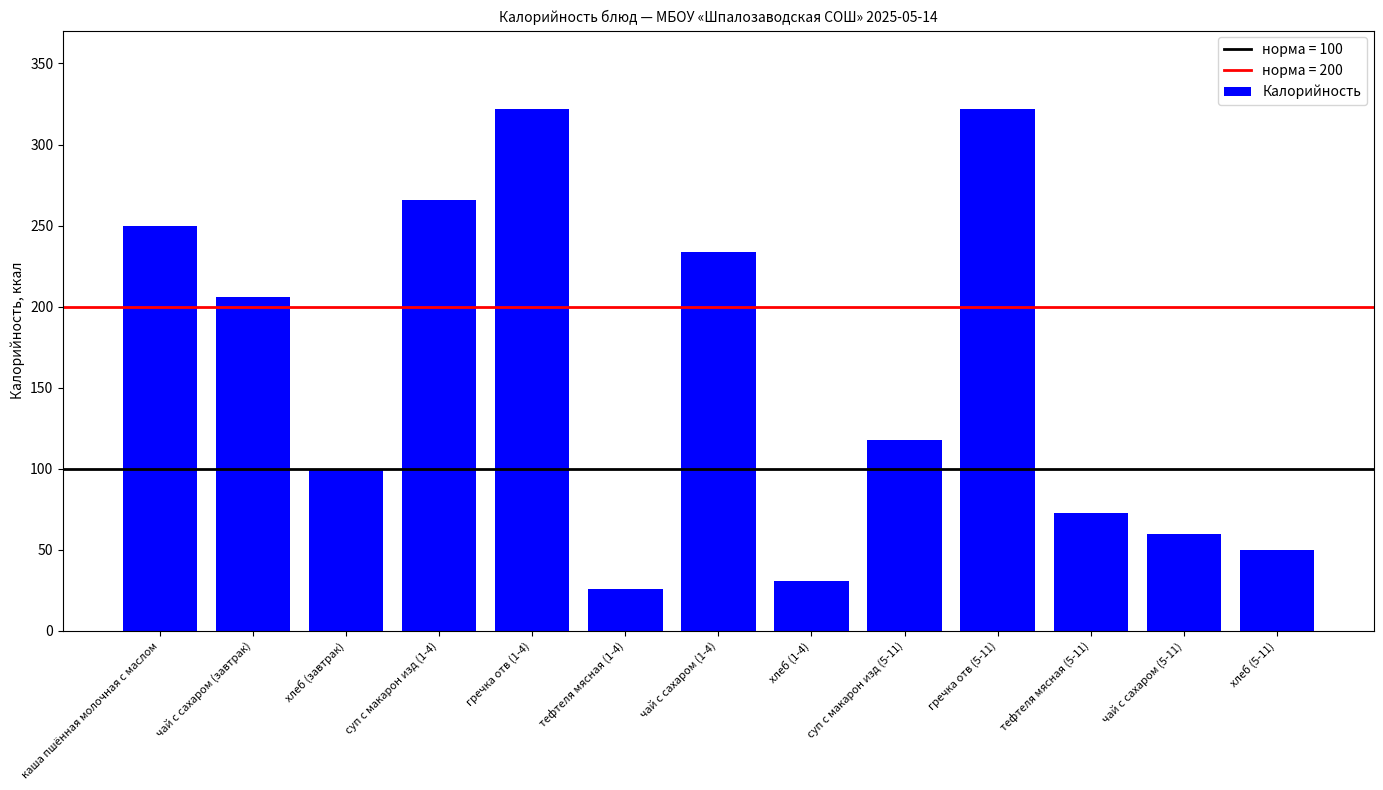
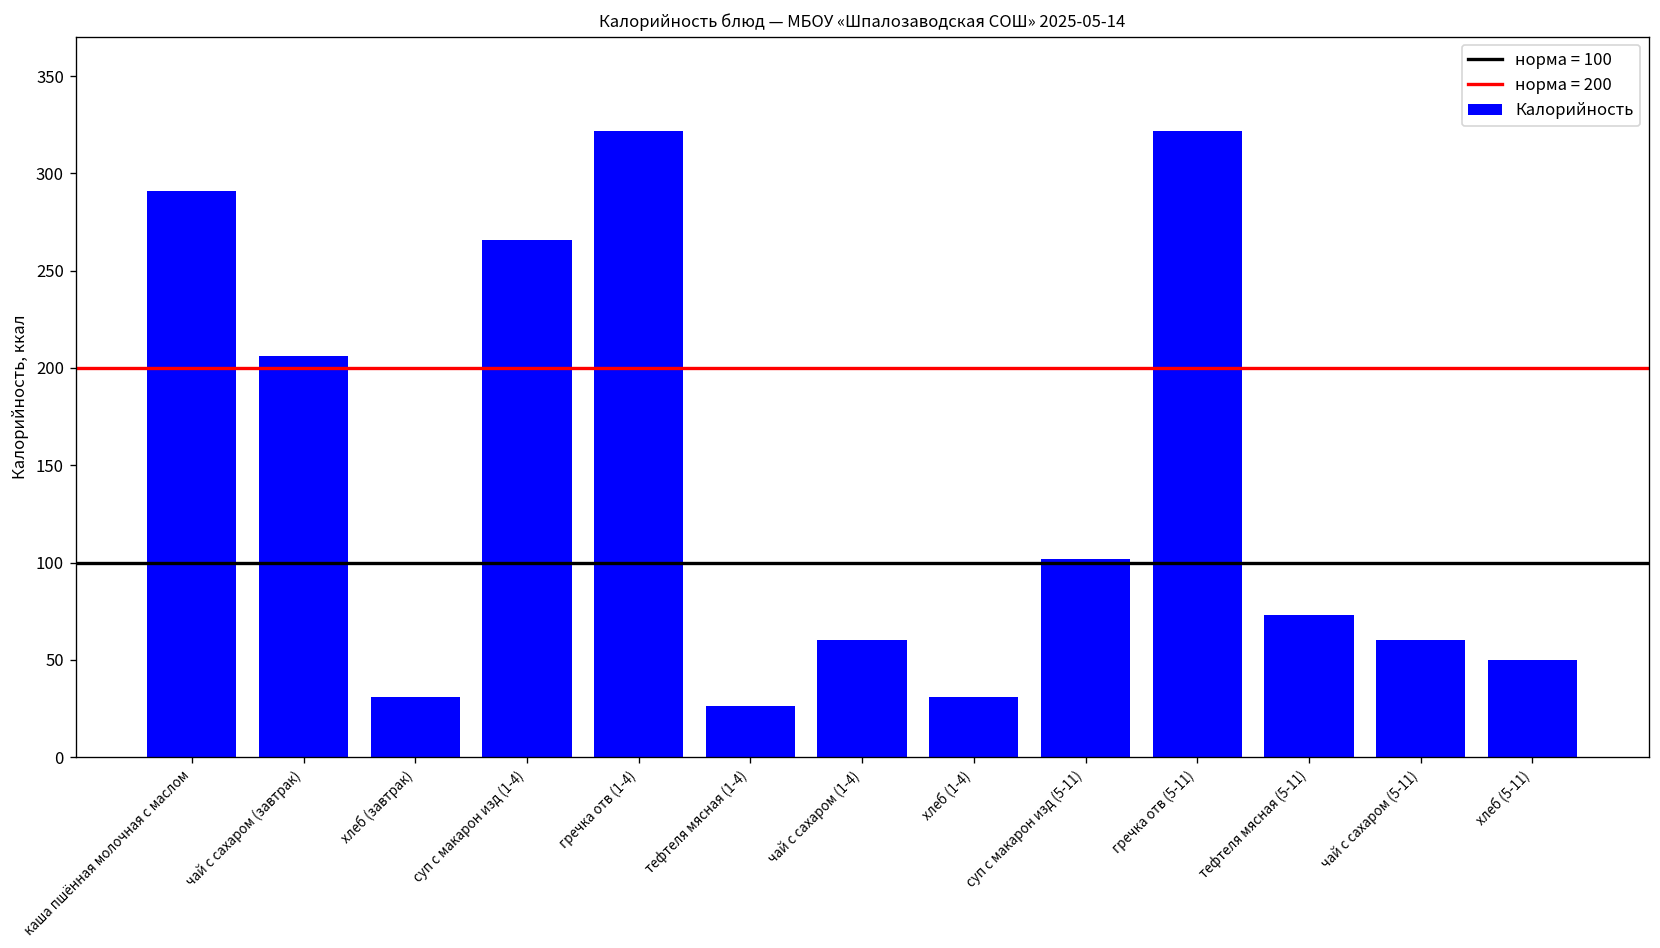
каша пшённая молочная с маслом: 250 -> 291
хлеб (завтрак): 99 -> 31
чай с сахаром (1-4): 234 -> 60
суп с макарон изд (5-11): 118 -> 102
